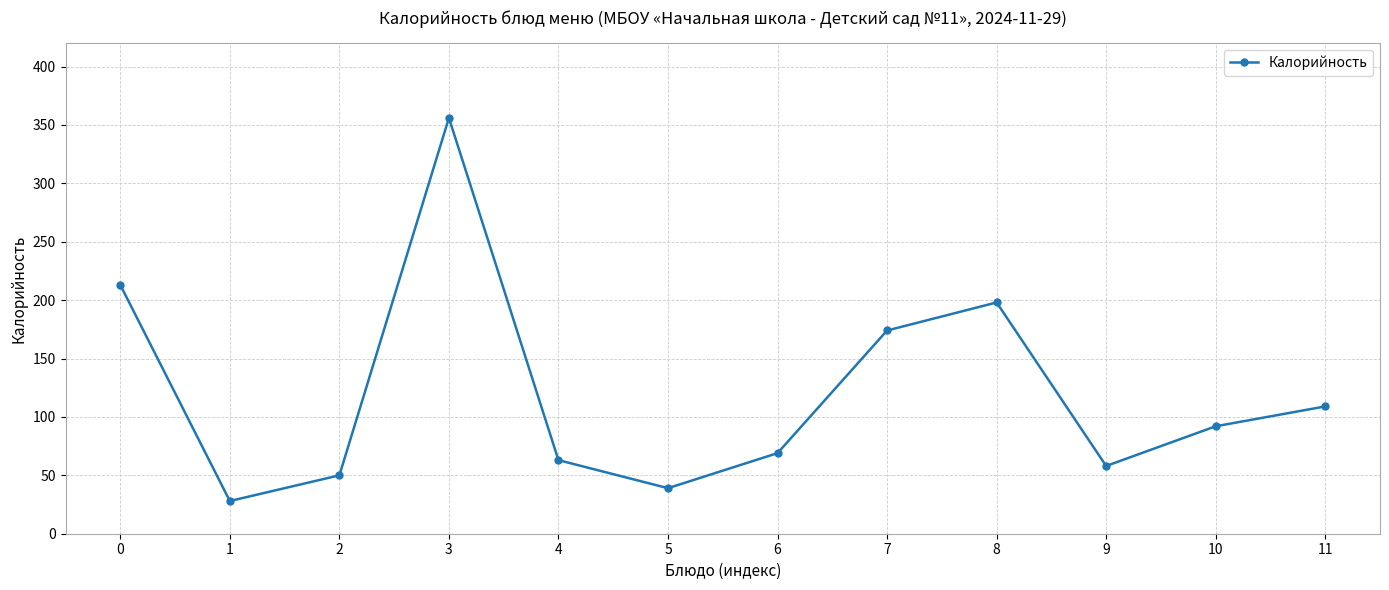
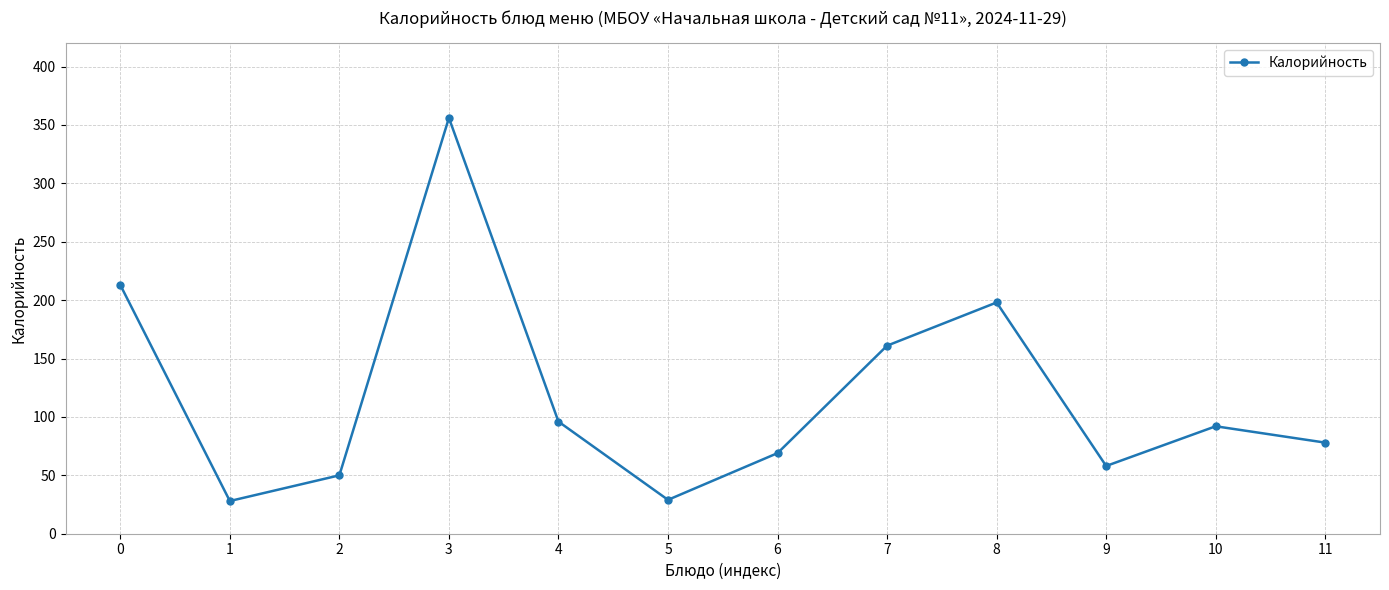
4: 63 -> 96
5: 39 -> 29
7: 174 -> 161
11: 109 -> 78
